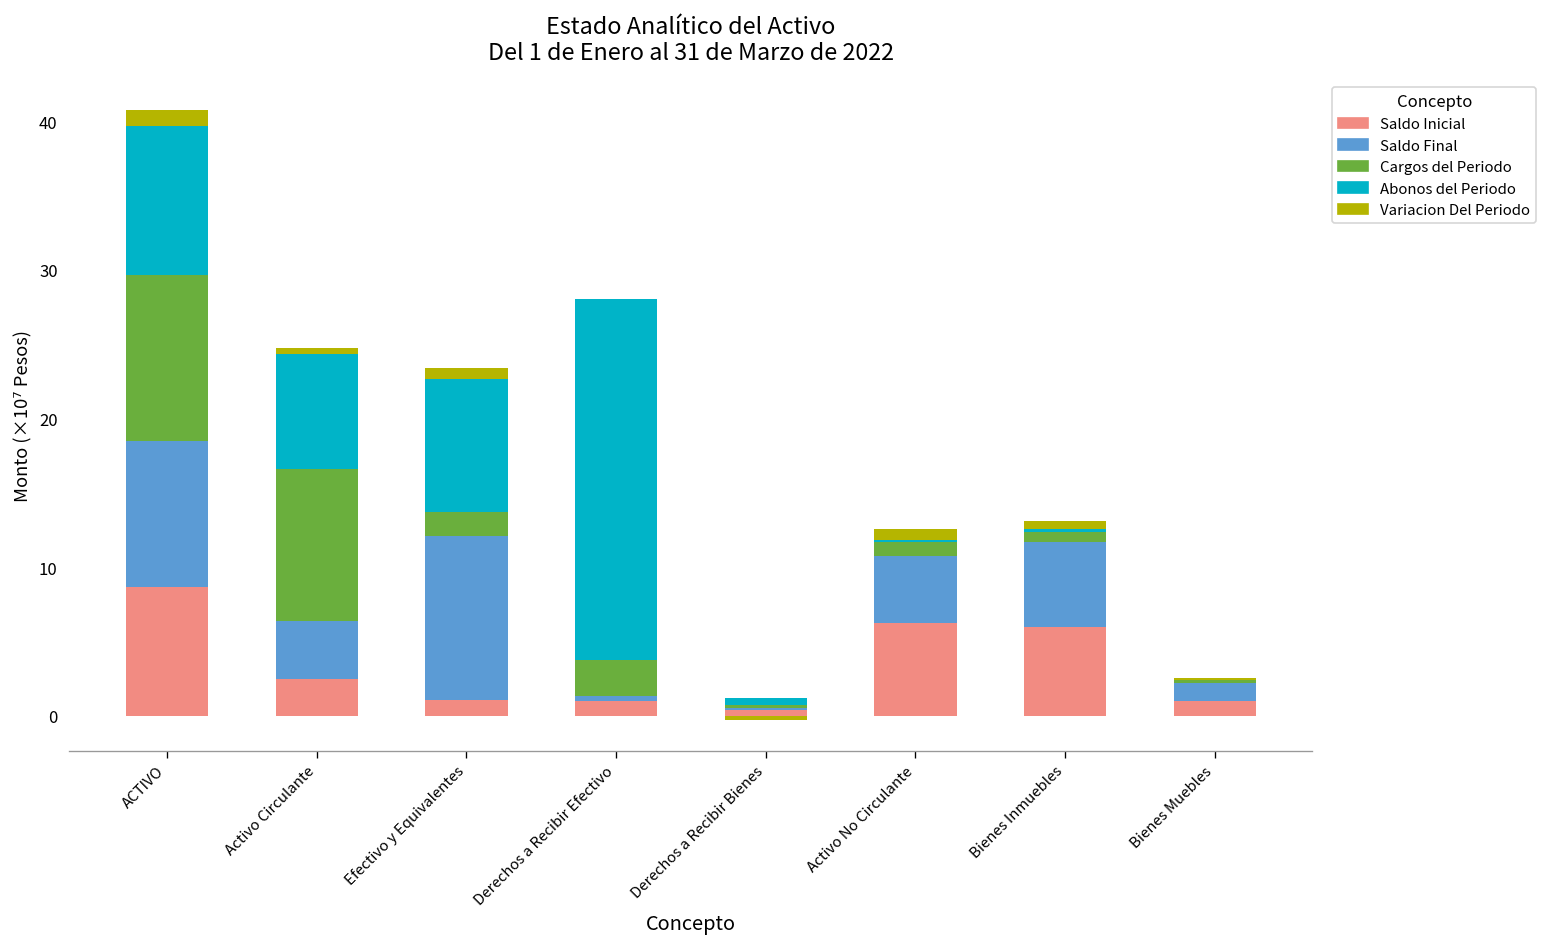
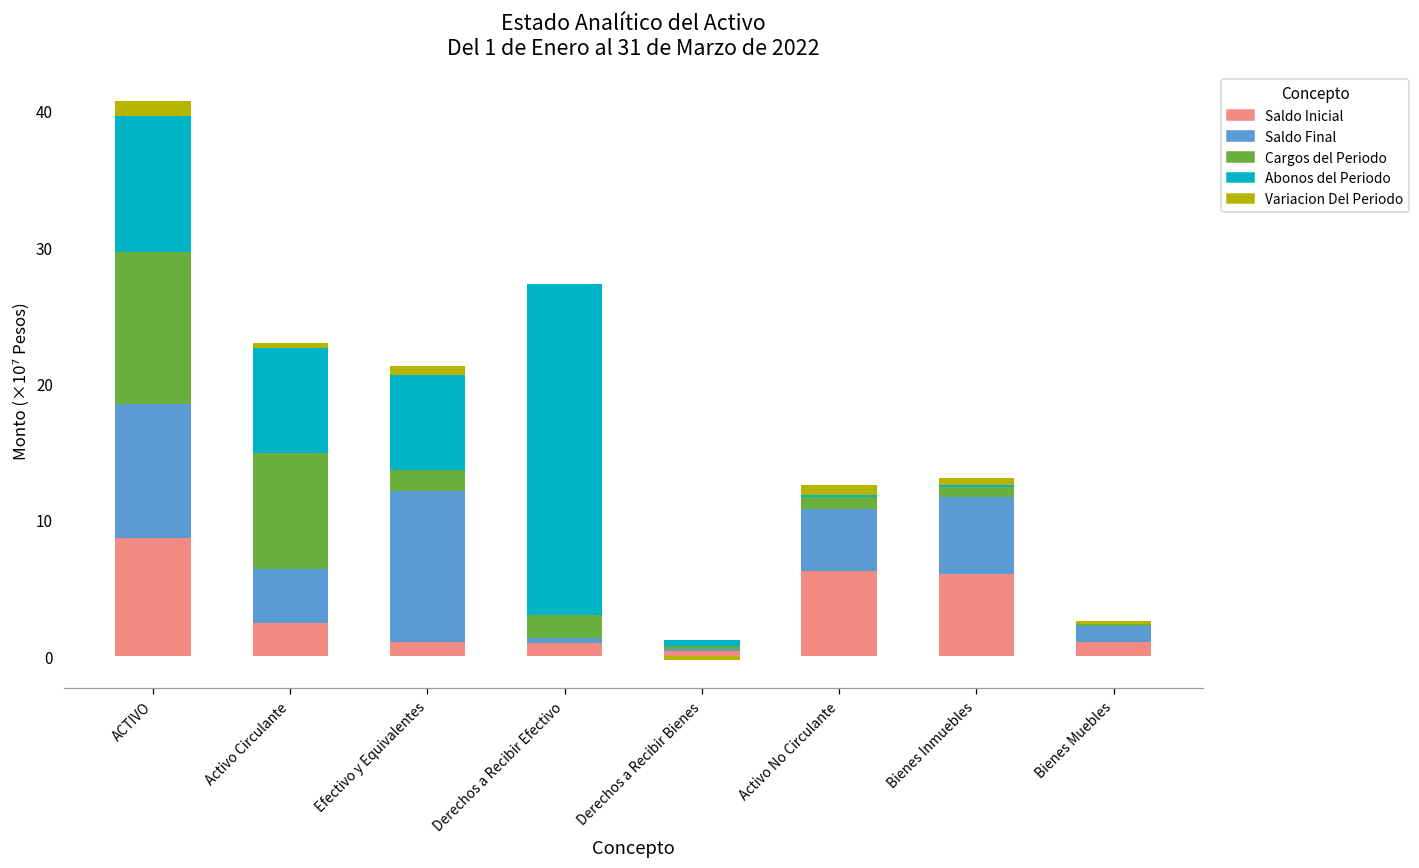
Cargos del Periodo, Activo Circulante: 10.2 -> 8.5
Abonos del Periodo, Efectivo y Equivalentes: 9.0 -> 6.9
Cargos del Periodo, Derechos a Recibir Efectivo: 2.4 -> 1.7
